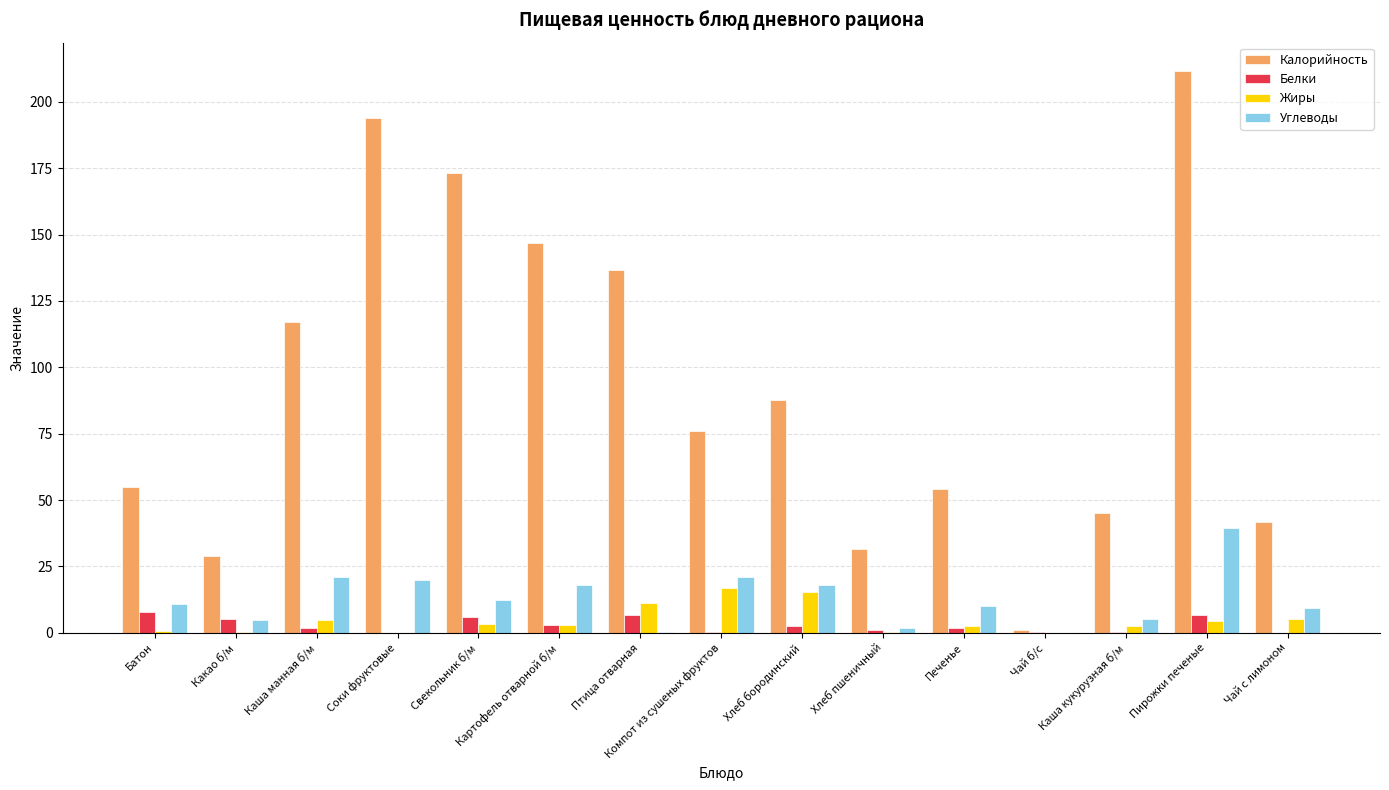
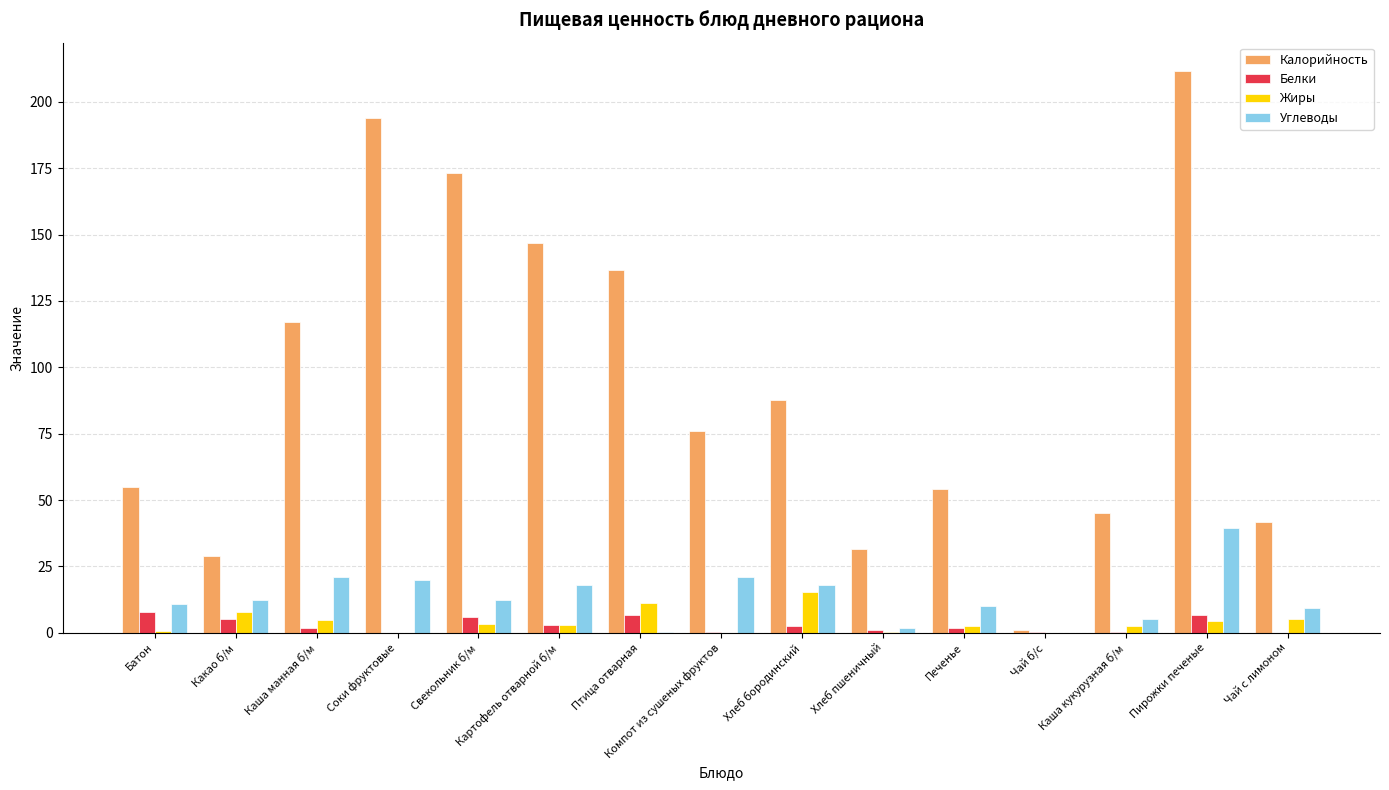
Жиры, Какао б/м: 0 -> 8
Углеводы, Какао б/м: 5 -> 12
Жиры, Компот из сушеных фруктов: 17 -> 0
